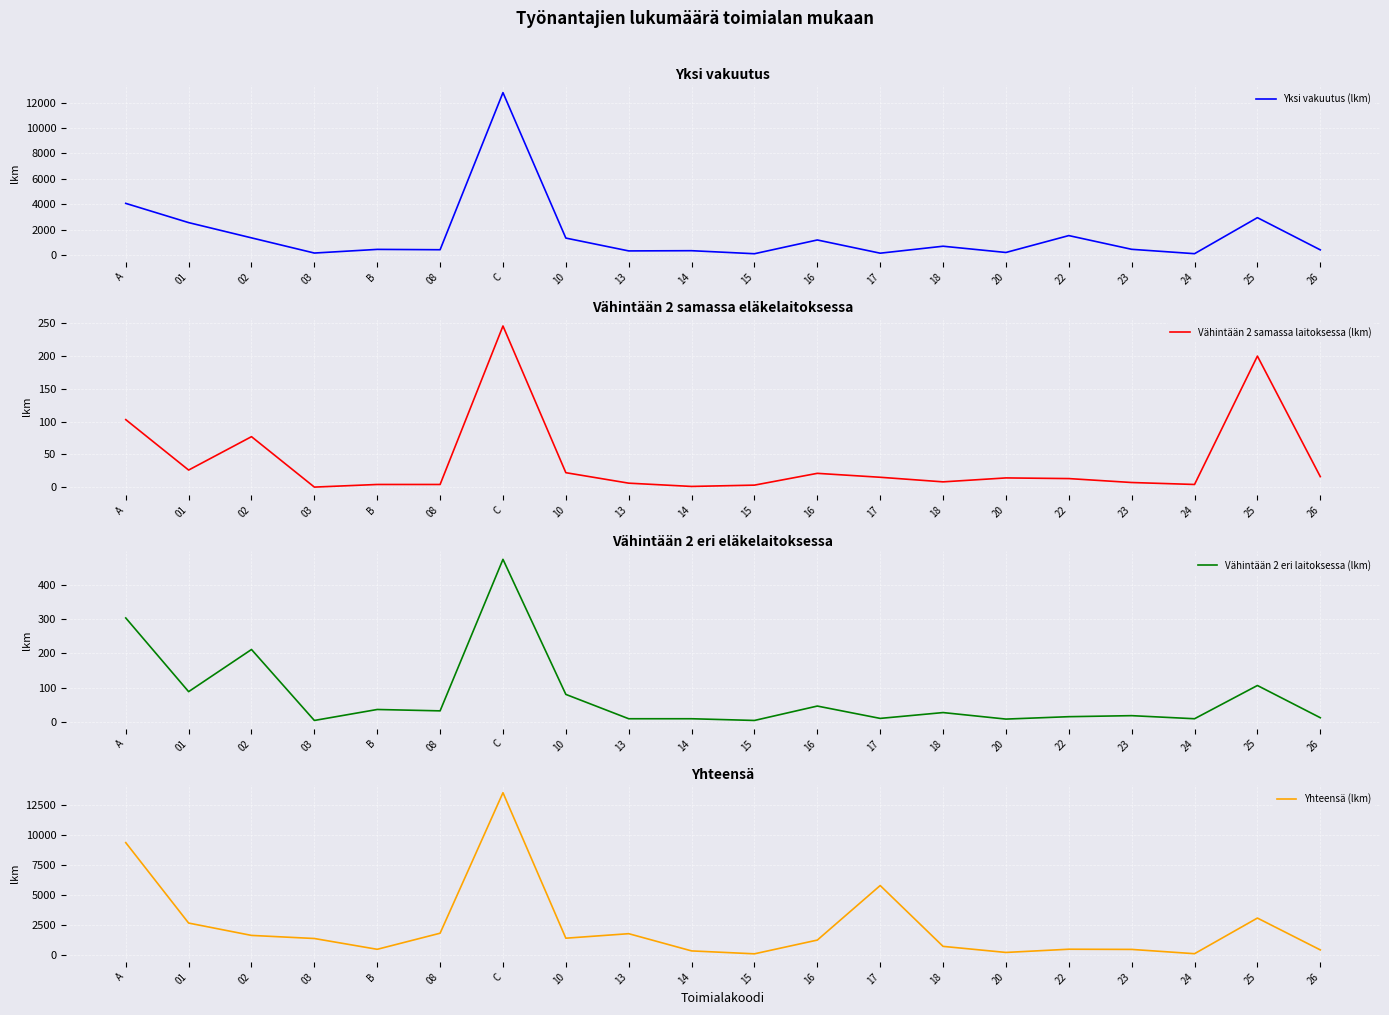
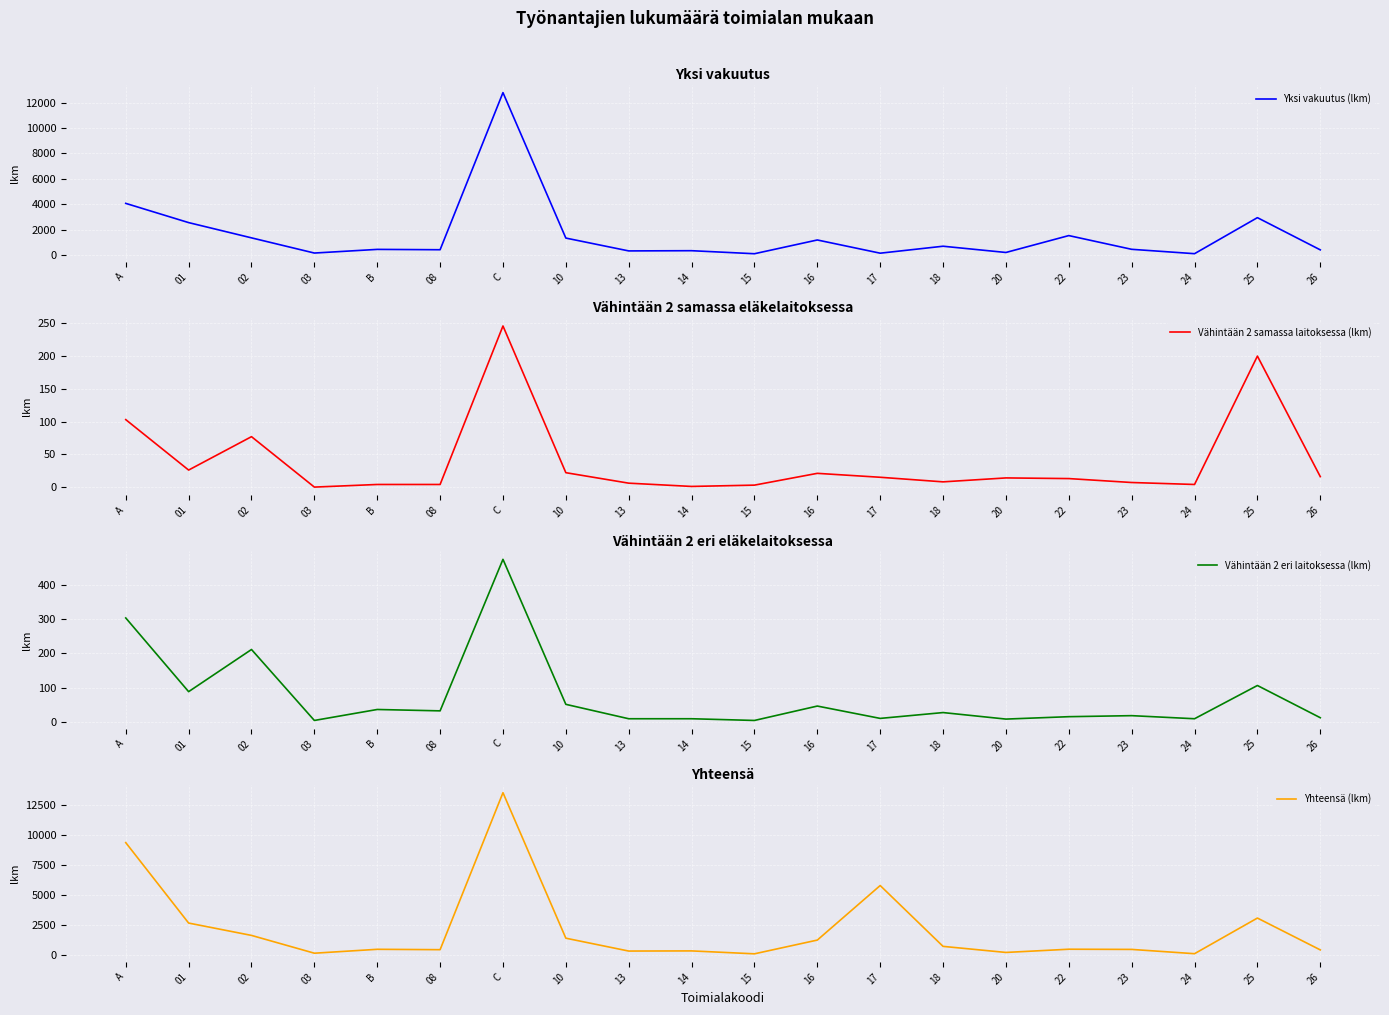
Vähintään 2 eri eläkelaitoksessa, 10: 80 -> 50
Yhteensä, 03: 1400 -> 200
Yhteensä, 08: 1800 -> 500
Yhteensä, 13: 1800 -> 300
